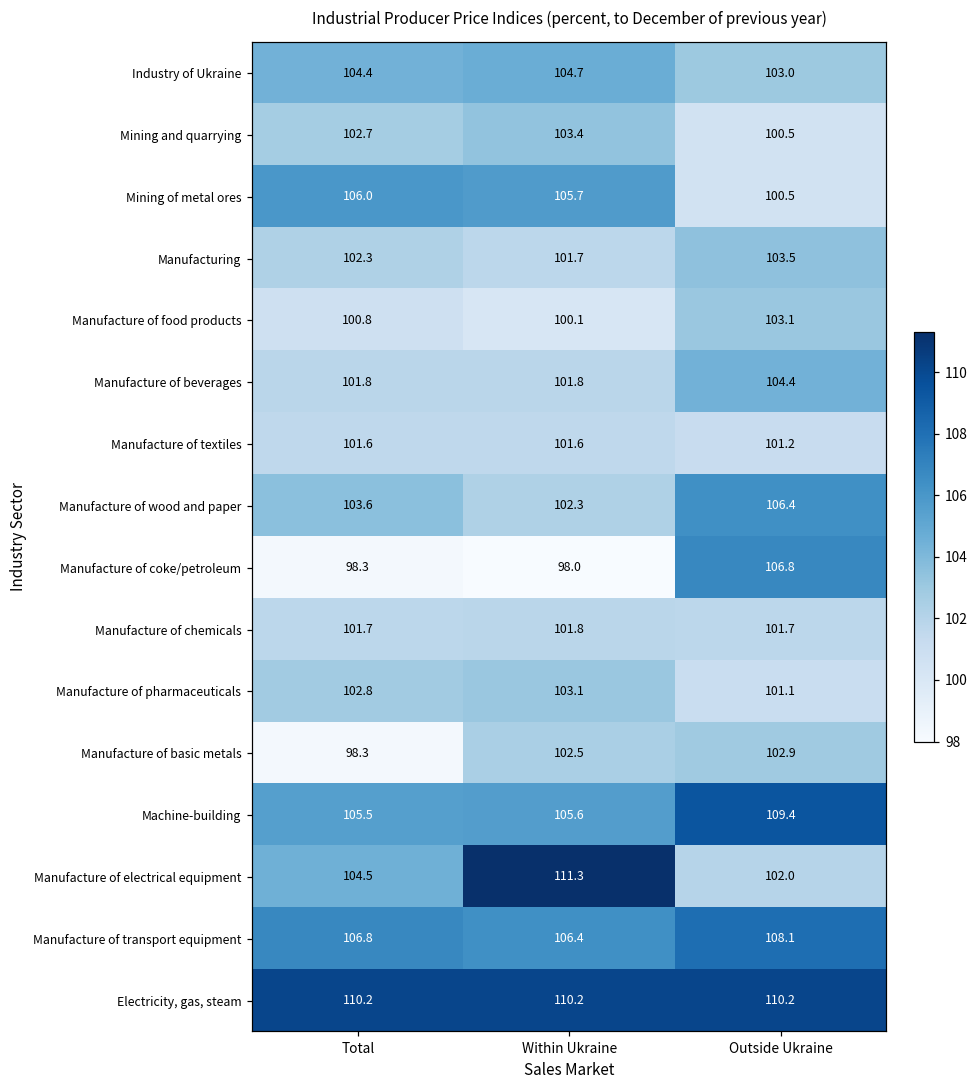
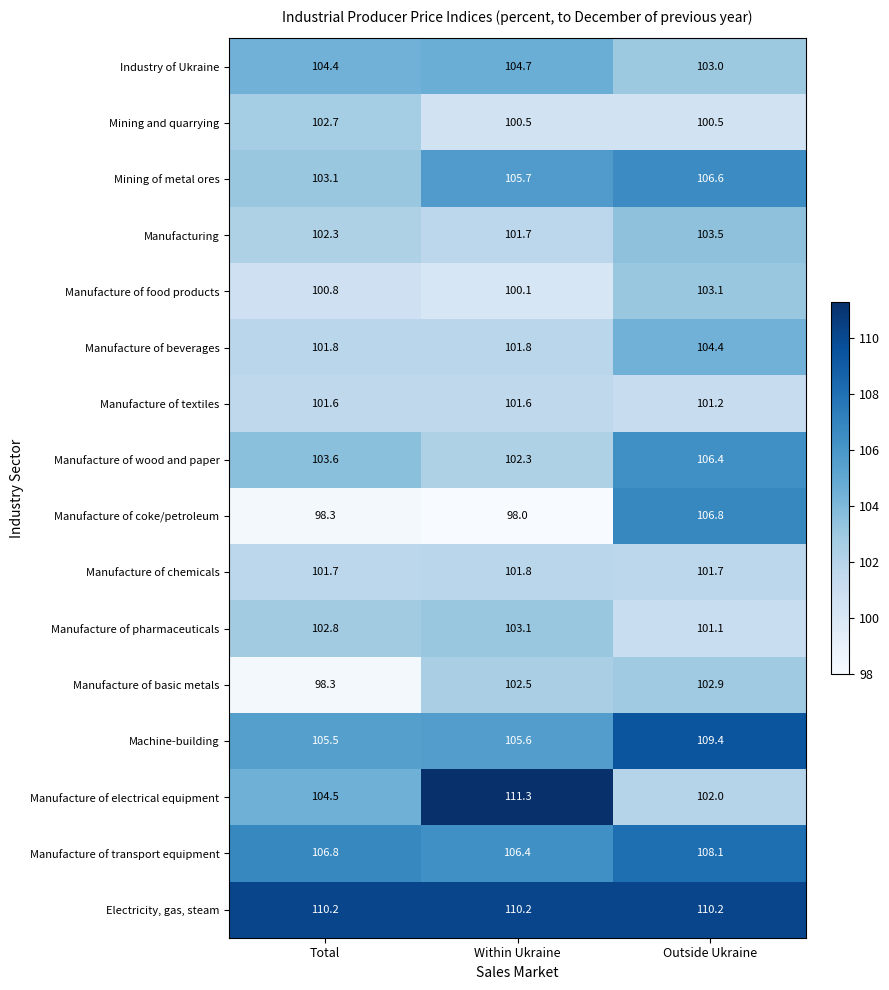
Mining and quarrying, Within Ukraine: 103.4 -> 100.5
Mining of metal ores, Total: 106.0 -> 103.1
Mining of metal ores, Outside Ukraine: 100.5 -> 106.6
